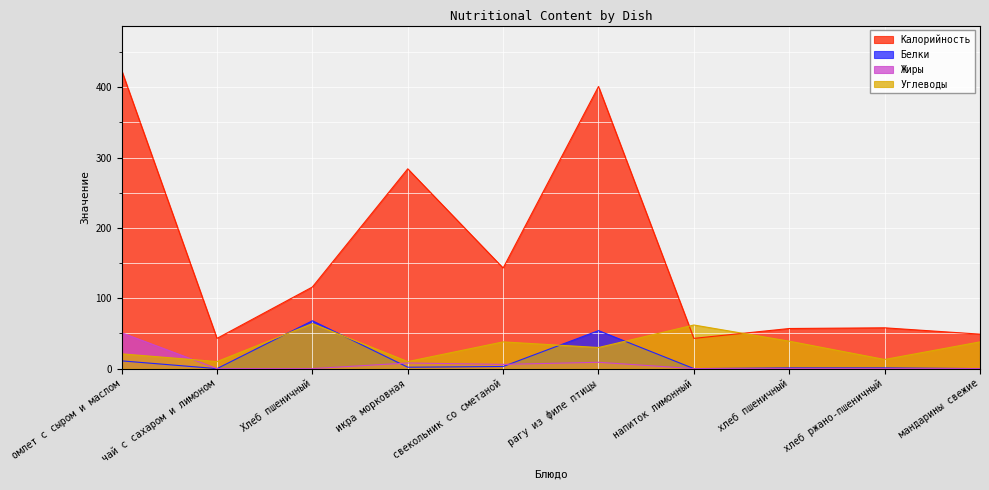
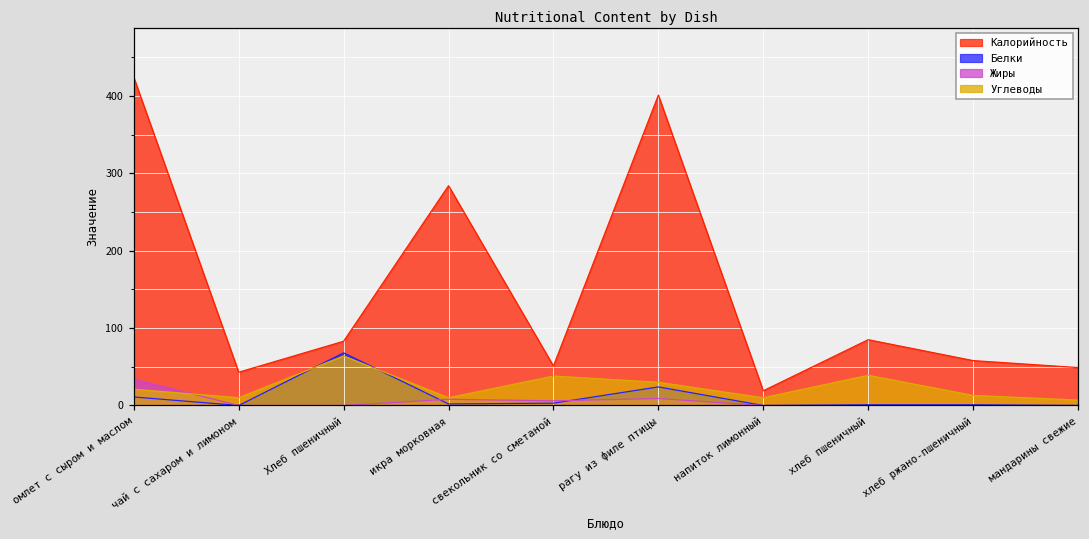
Жиры, омлет с сыром и маслом: 50 -> 30
Калорийность, Хлеб пшеничный: 120 -> 80
Калорийность, свекольник со сметаной: 140 -> 50
Белки, рагу из филе птицы: 50 -> 20
Калорийность, напиток лимонный: 40 -> 20
Углеводы, напиток лимонный: 60 -> 10
Калорийность, хлеб пшеничный: 60 -> 90
Углеводы, мандарины свежие: 40 -> 10
